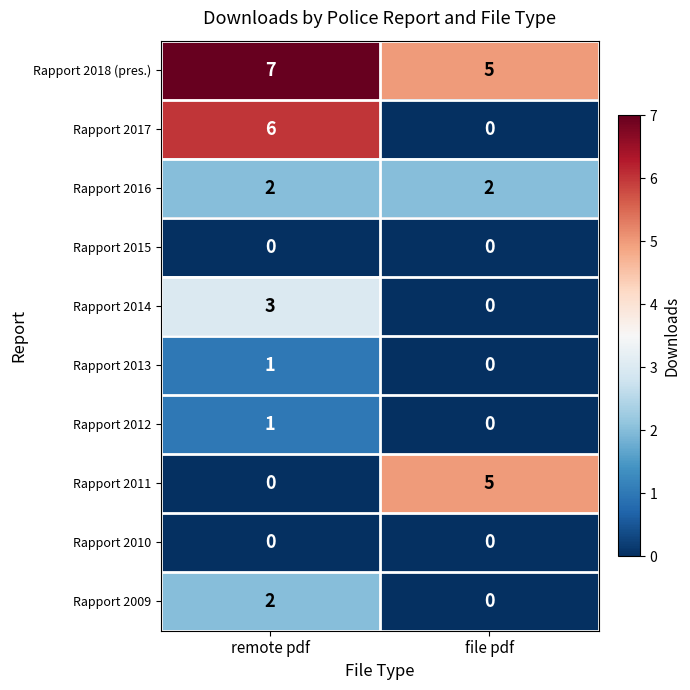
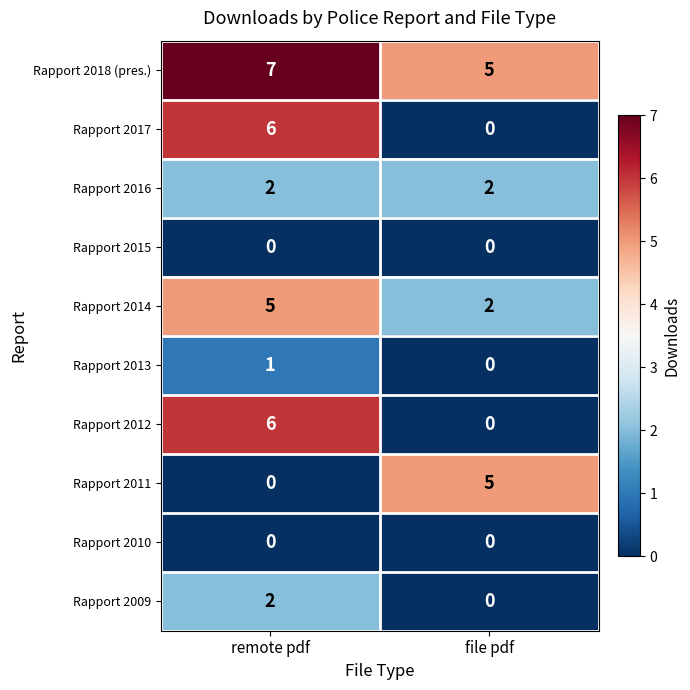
Rapport 2014, remote pdf: 3 -> 5
Rapport 2014, file pdf: 0 -> 2
Rapport 2012, remote pdf: 1 -> 6
